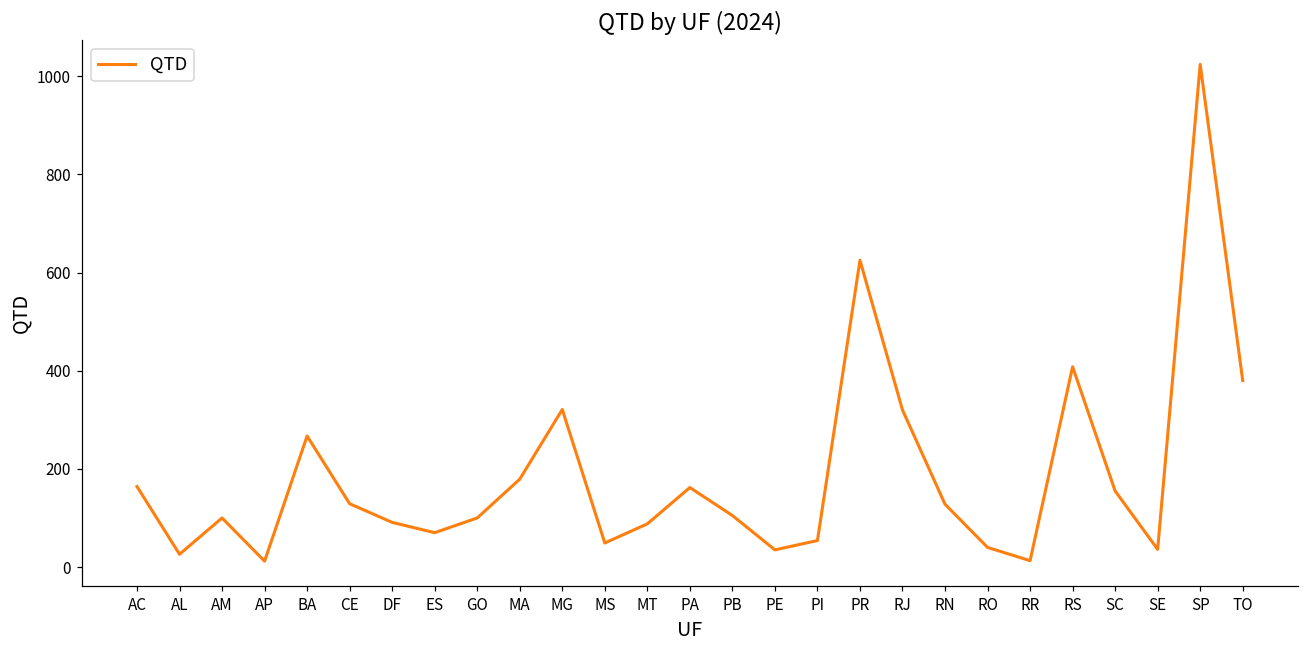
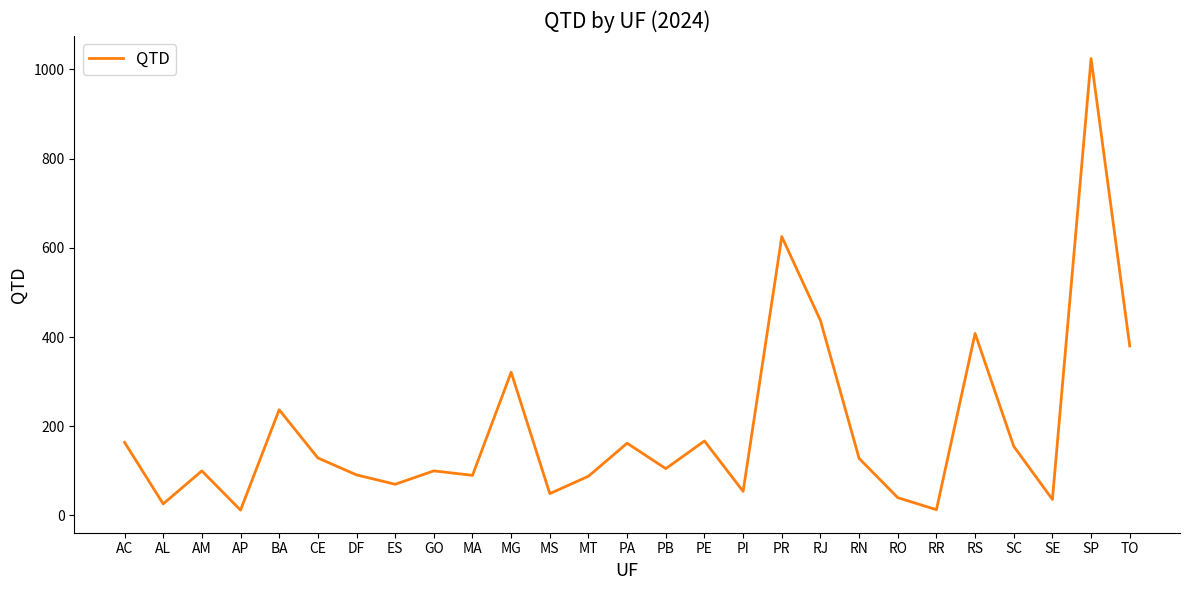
BA: 270 -> 240
MA: 180 -> 90
PE: 40 -> 170
RJ: 320 -> 440
